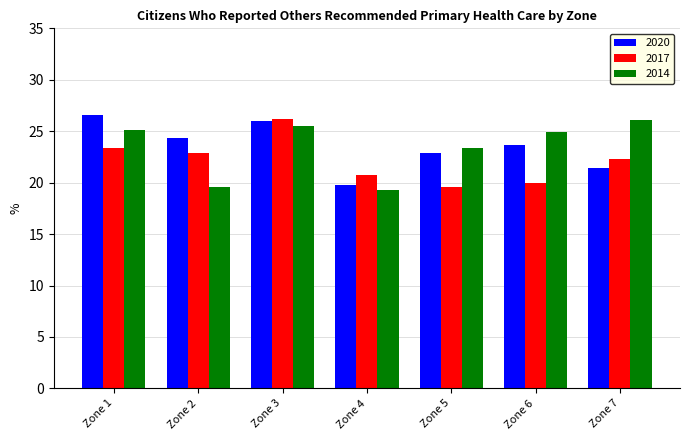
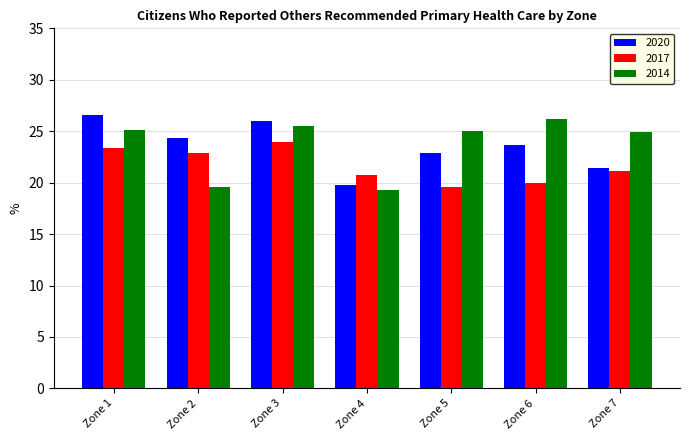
2017, Zone 3: 26.2 -> 23.9
2014, Zone 5: 23.4 -> 25.0
2014, Zone 6: 24.9 -> 26.2
2017, Zone 7: 22.3 -> 21.1
2014, Zone 7: 26.1 -> 24.9
